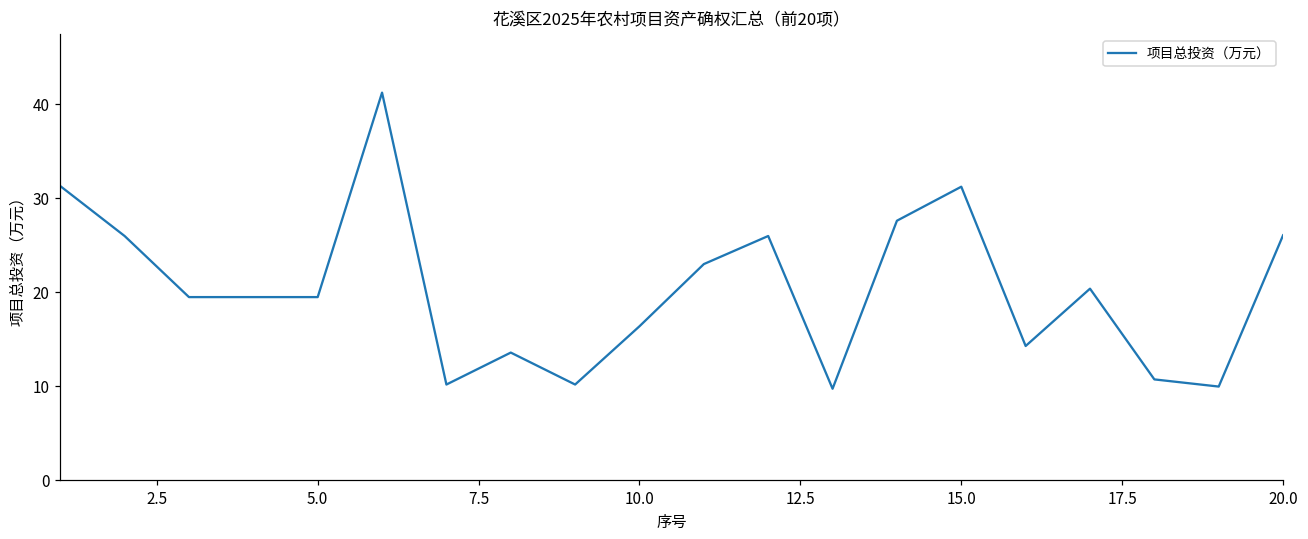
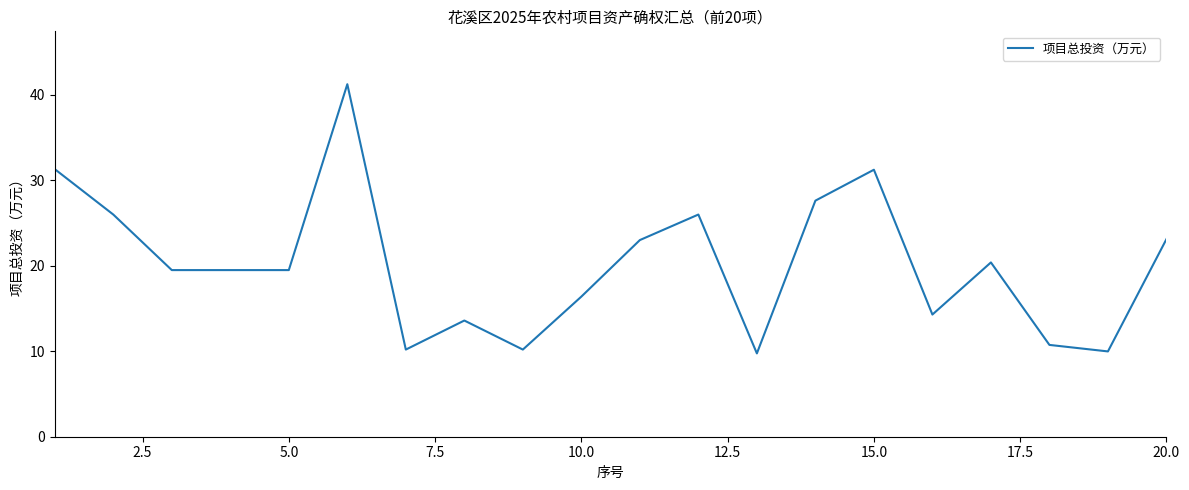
20.0: 26 -> 23
